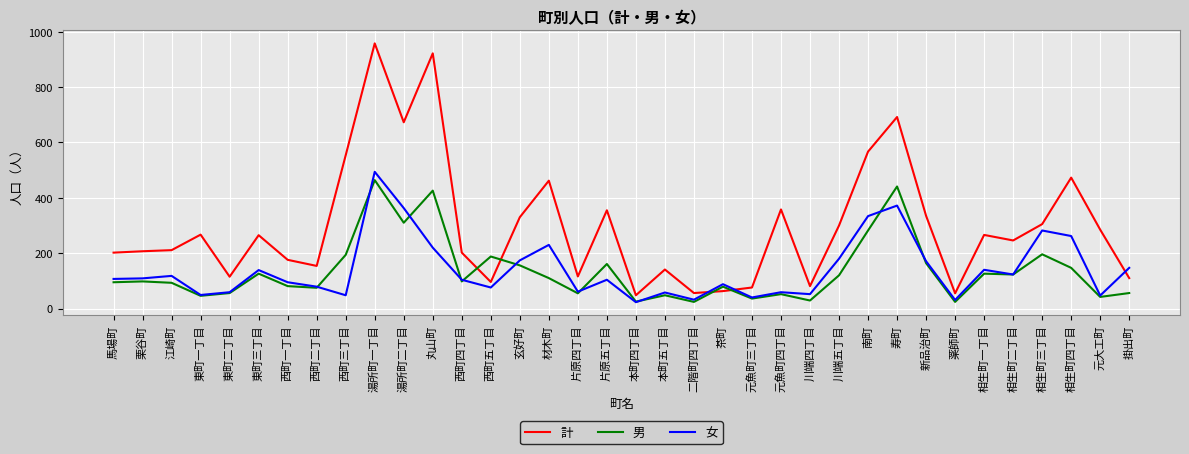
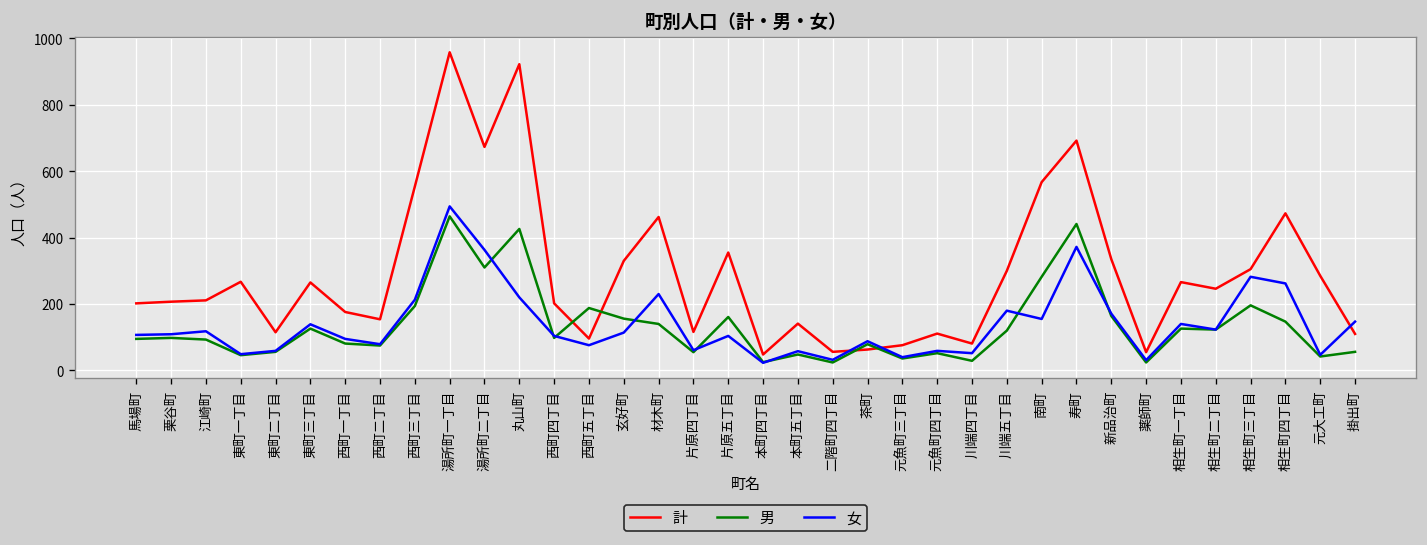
女, 西町三丁目: 50 -> 210
女, 玄好町: 170 -> 110
男, 材木町: 110 -> 140
計, 元魚町四丁目: 360 -> 110
女, 南町: 330 -> 160
